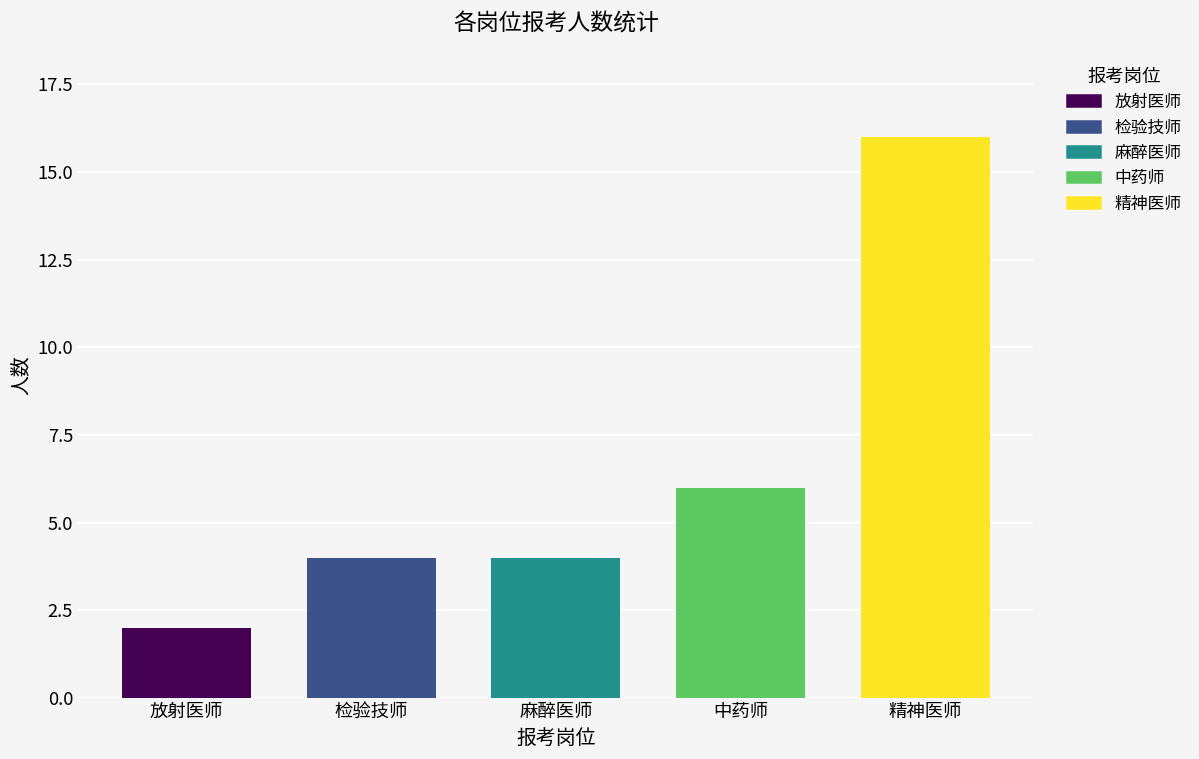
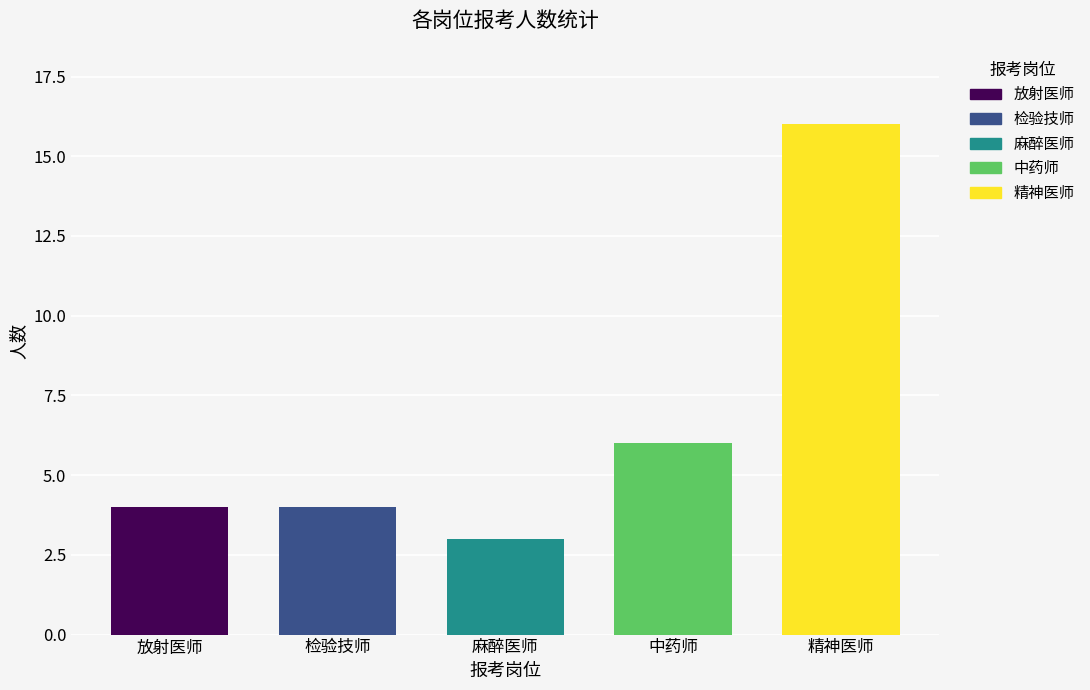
放射医师: 2 -> 4
麻醉医师: 4 -> 3
